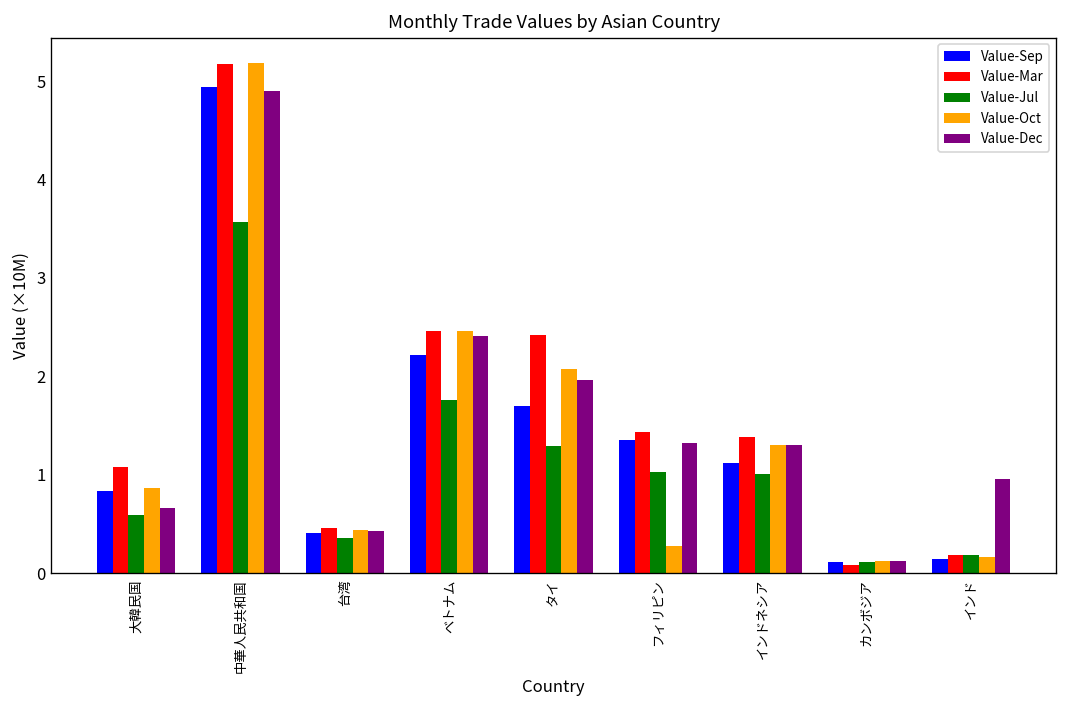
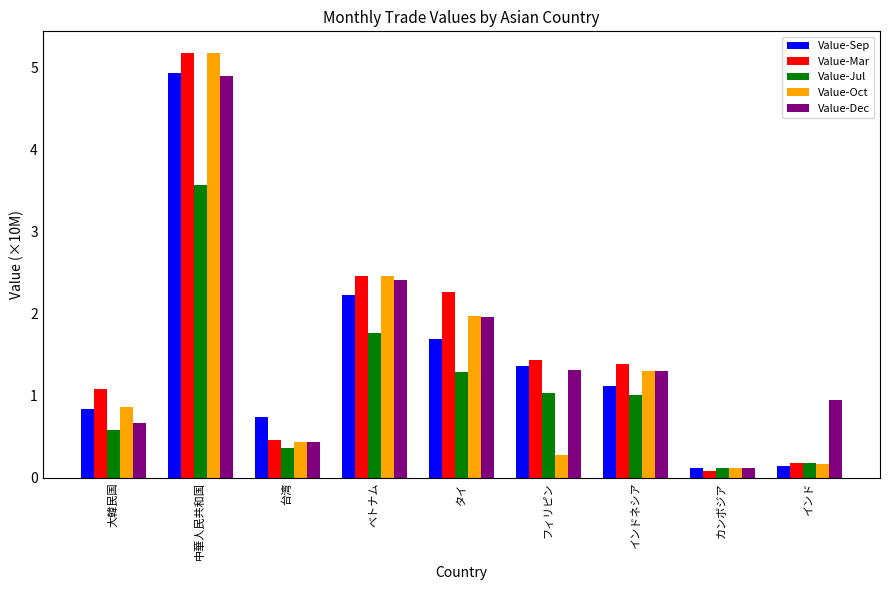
Value-Sep, 台湾: 0.4 -> 0.7
Value-Mar, タイ: 2.4 -> 2.3
Value-Oct, タイ: 2.1 -> 2.0
